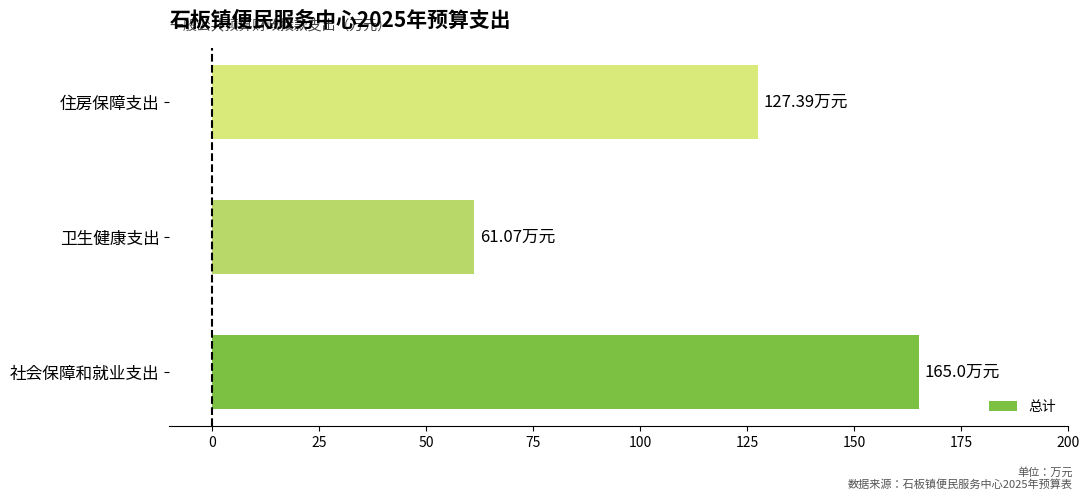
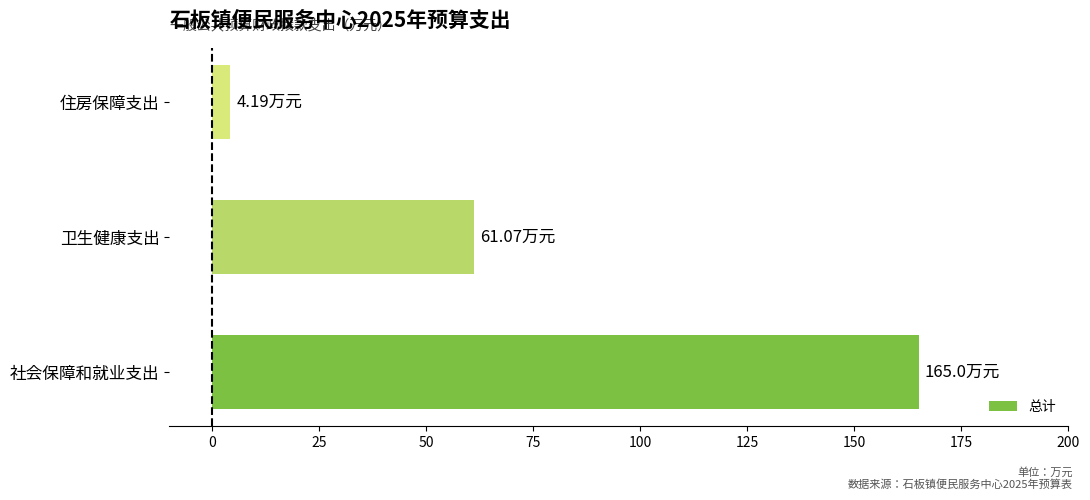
住房保障支出: 127.39 -> 4.19
